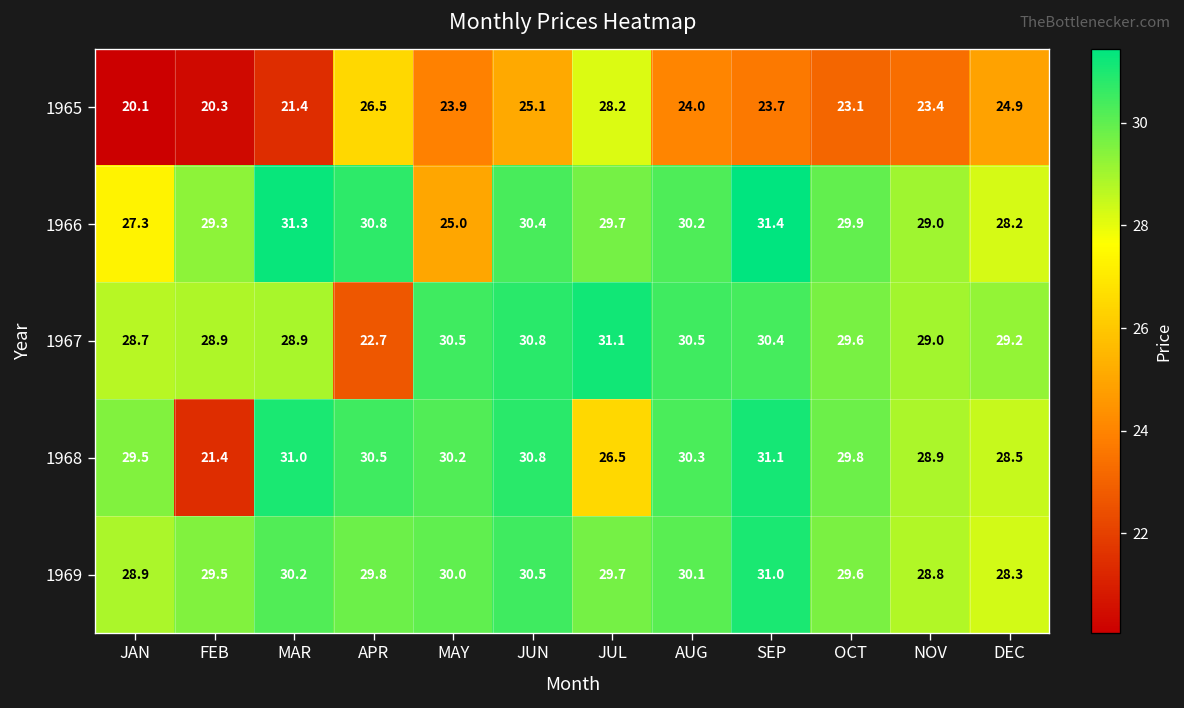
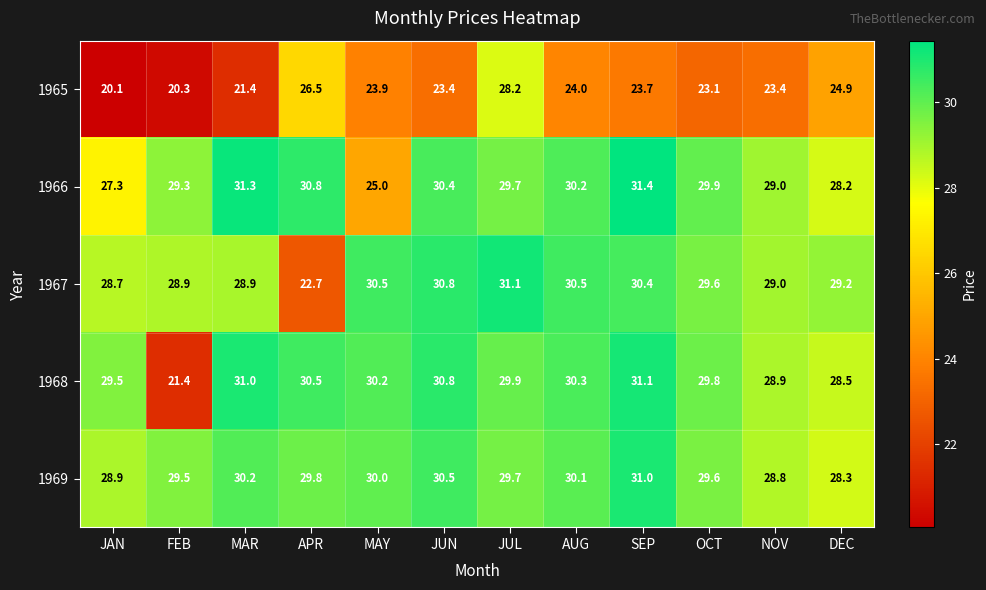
1965, JUN: 25.1 -> 23.4
1968, JUL: 26.5 -> 29.9
